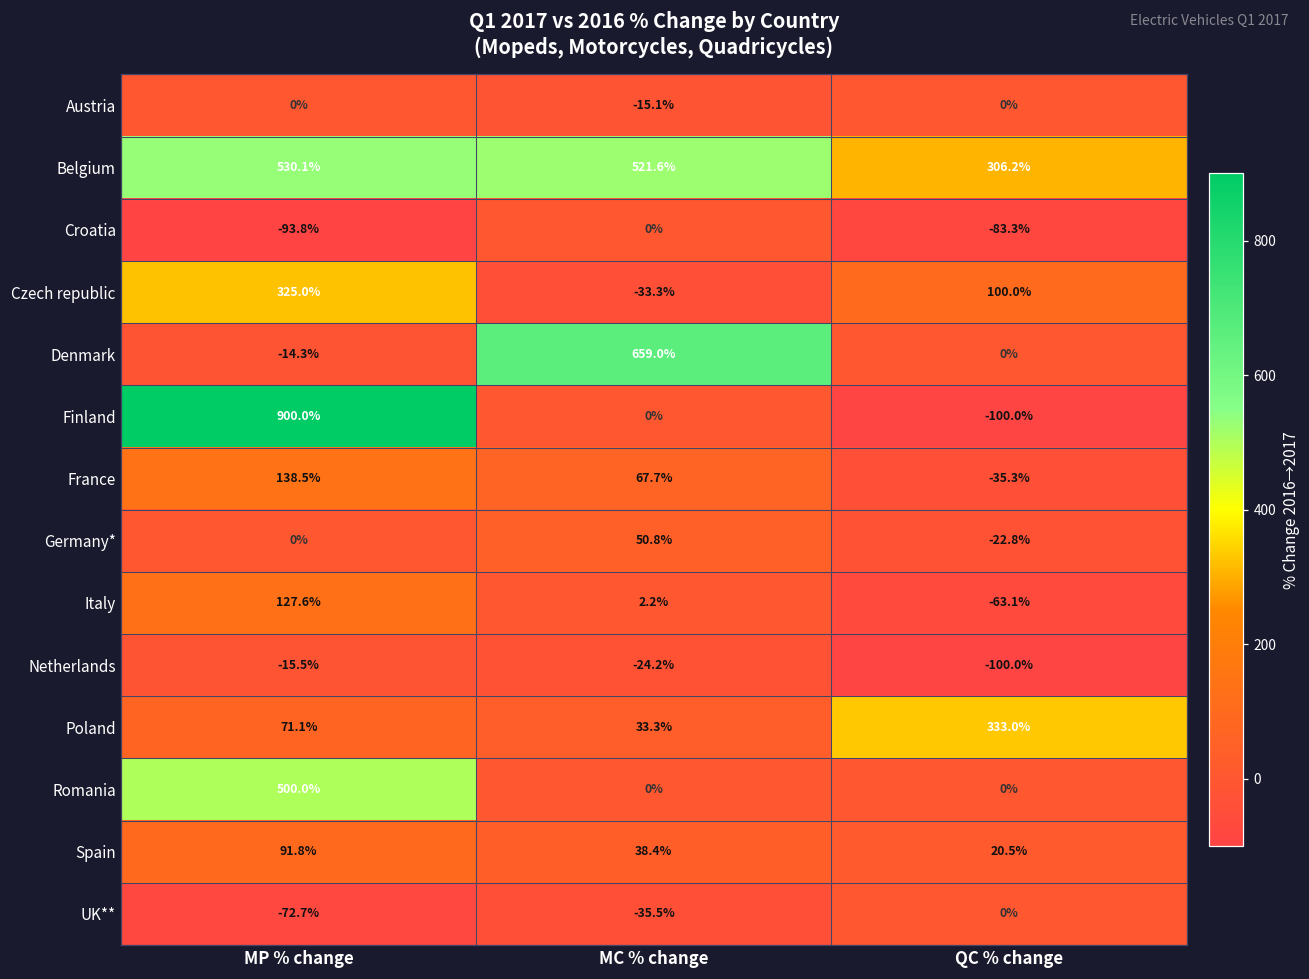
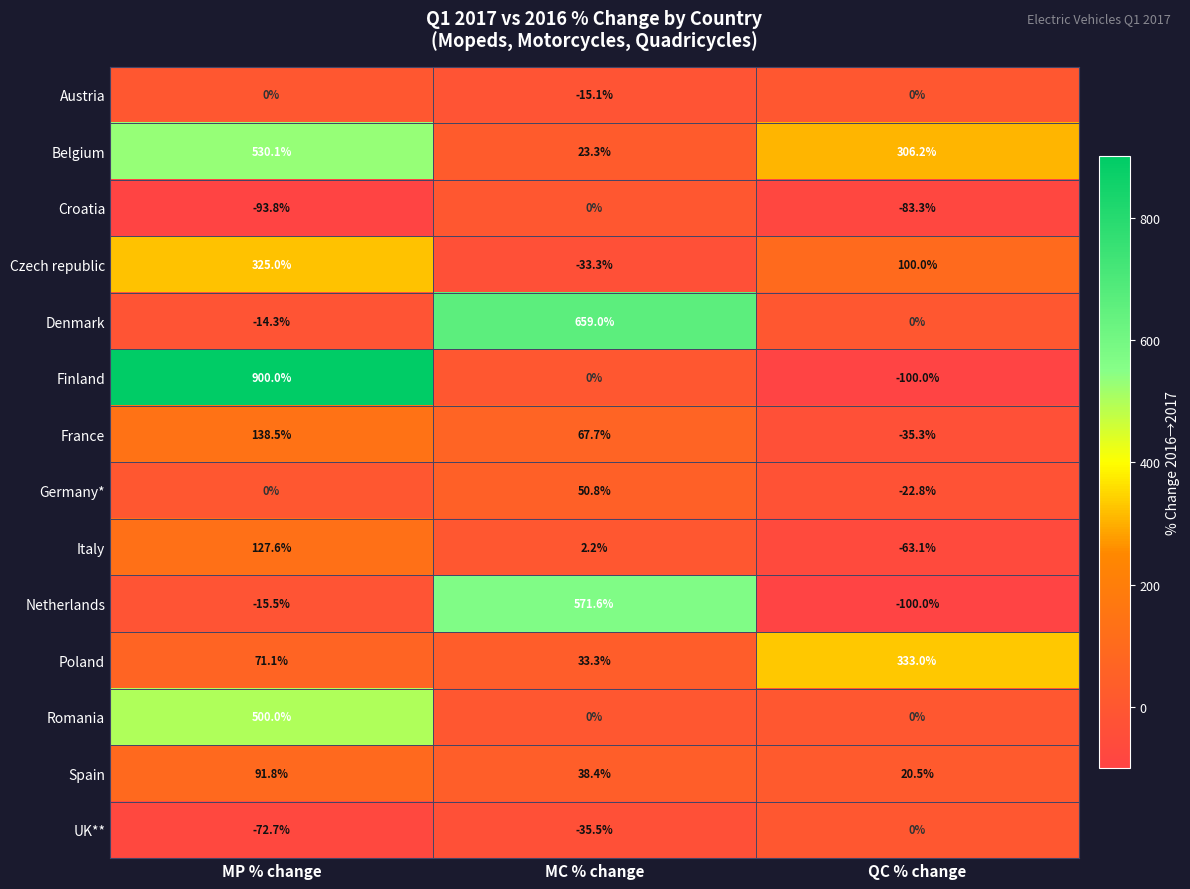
Belgium, MC % change: 521.6% -> 23.3%
Netherlands, MC % change: -24.2% -> 571.6%
